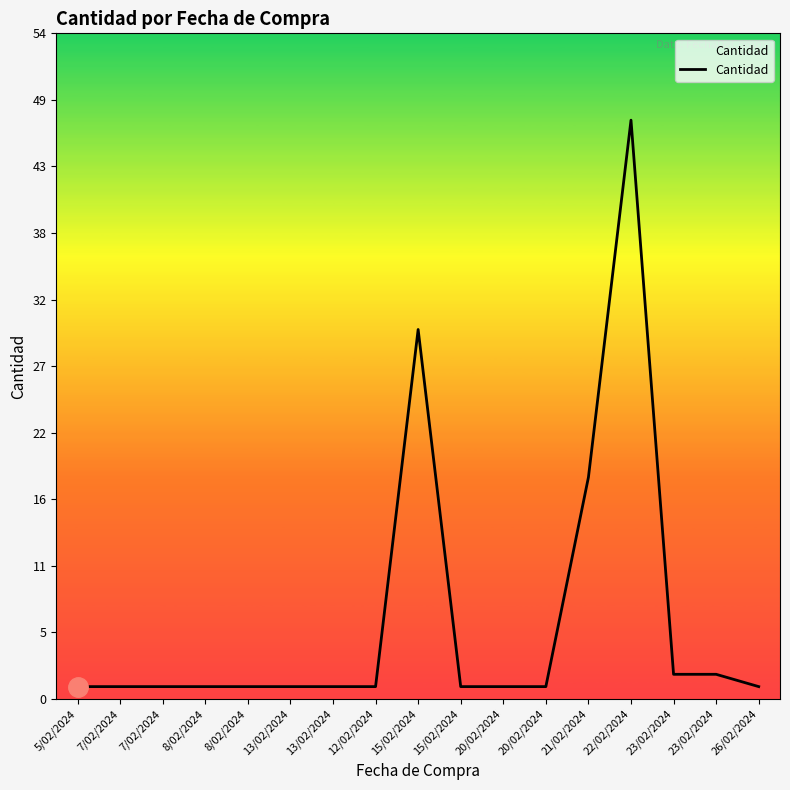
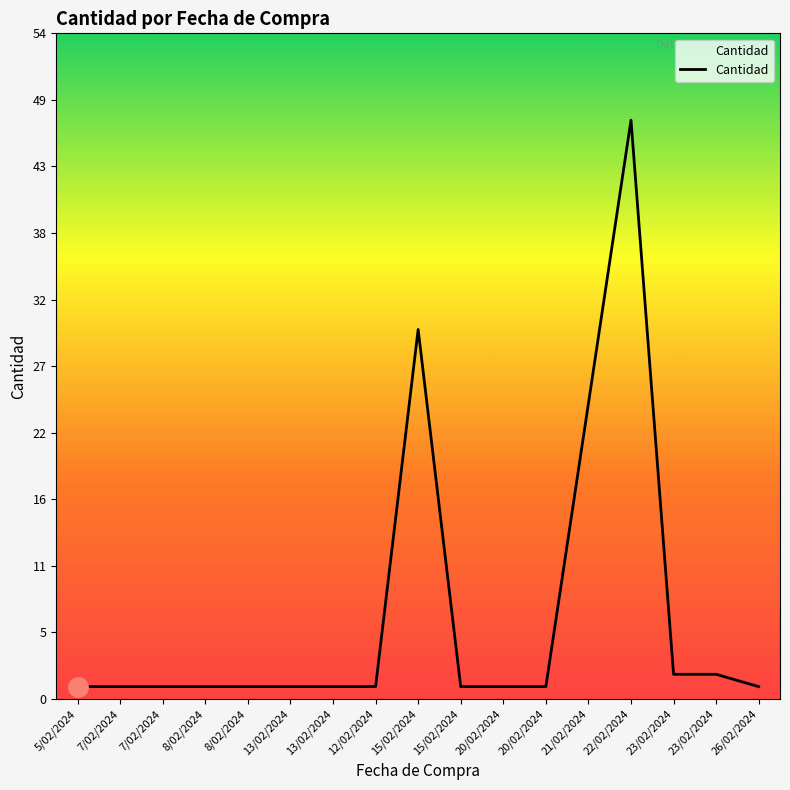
Cantidad, 21/02/2024: 18 -> 24
